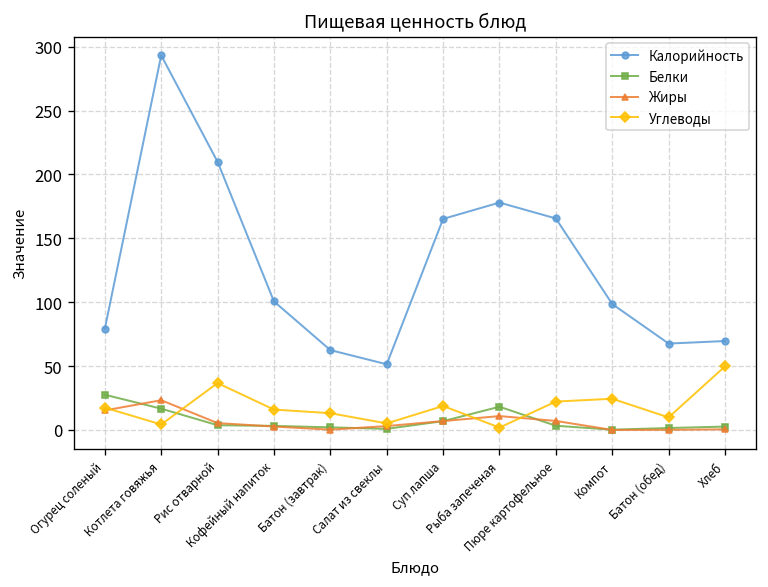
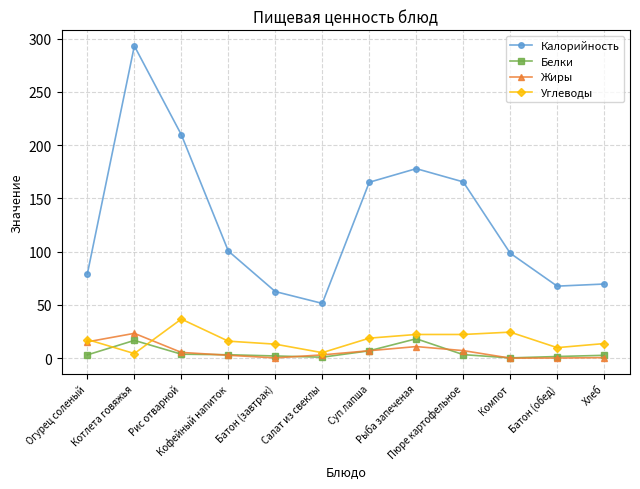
Белки, Огурец соленый: 28 -> 3
Углеводы, Рыба запеченая: 2 -> 22
Углеводы, Хлеб: 50 -> 14
